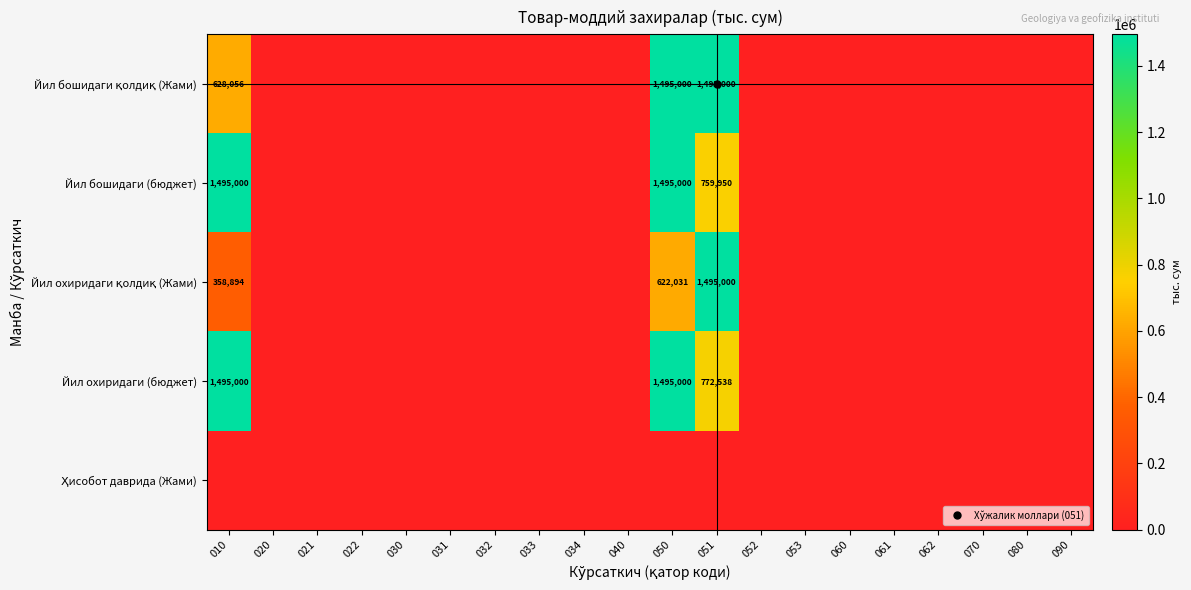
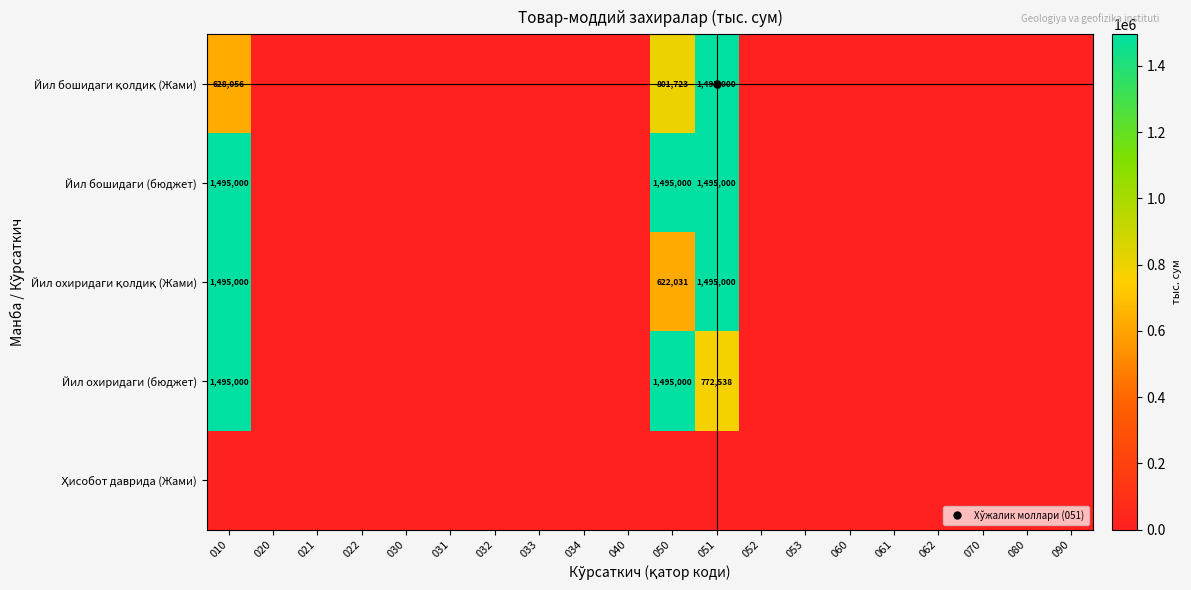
Йил бошидаги қолдиқ (Жами), 050: 1,495,000 -> 801,723
Йил бошидаги (бюджет), 051: 759,950 -> 1,495,000
Йил охиридаги қолдиқ (Жами), 010: 358,894 -> 1,495,000
